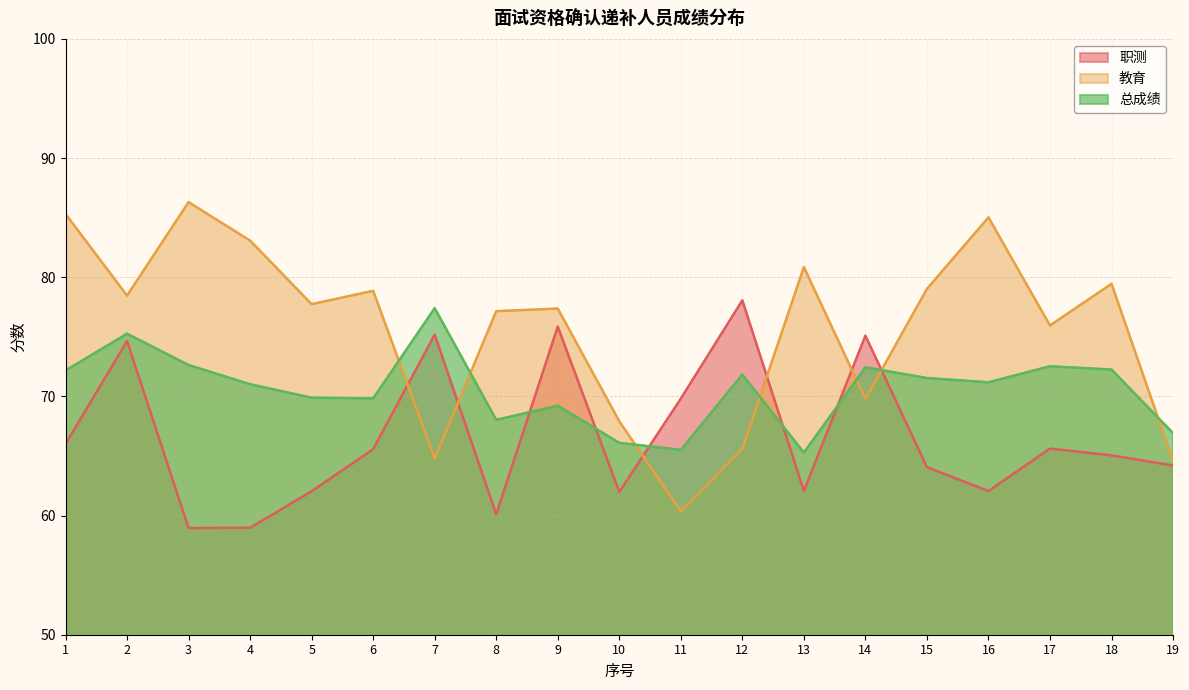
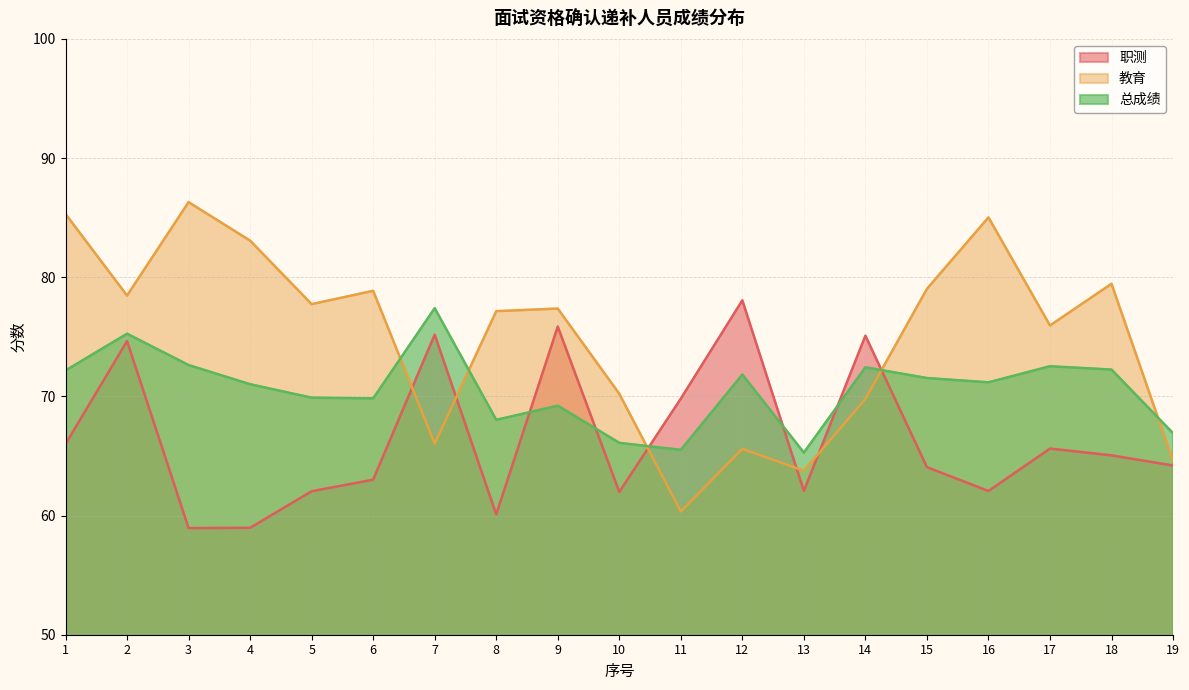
职测, 6: 65.6 -> 63.0
教育, 7: 64.8 -> 66.0
教育, 10: 67.9 -> 70.2
教育, 13: 80.9 -> 63.8
